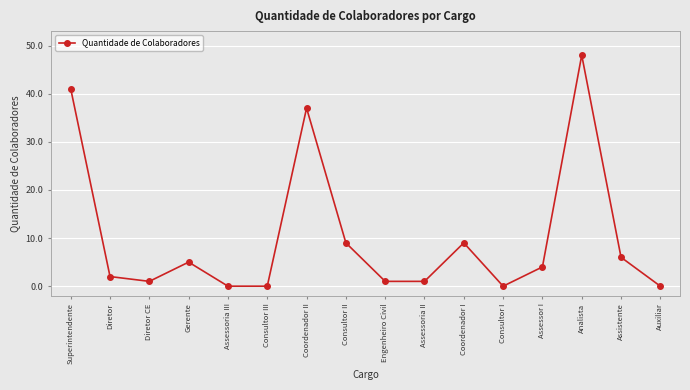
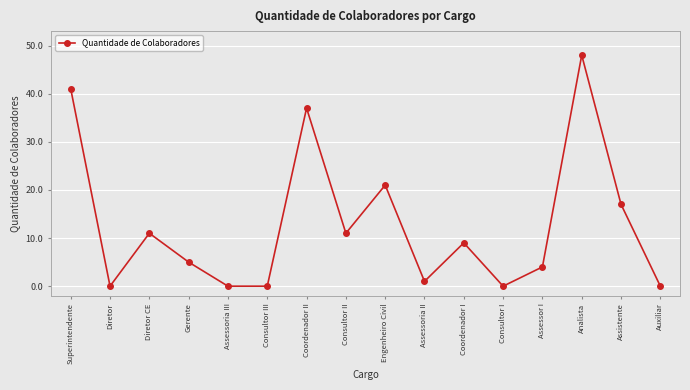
Diretor: 2 -> 0
Diretor CE: 1 -> 11
Consultor II: 9 -> 11
Engenheiro Civil: 1 -> 21
Assistente: 6 -> 17
